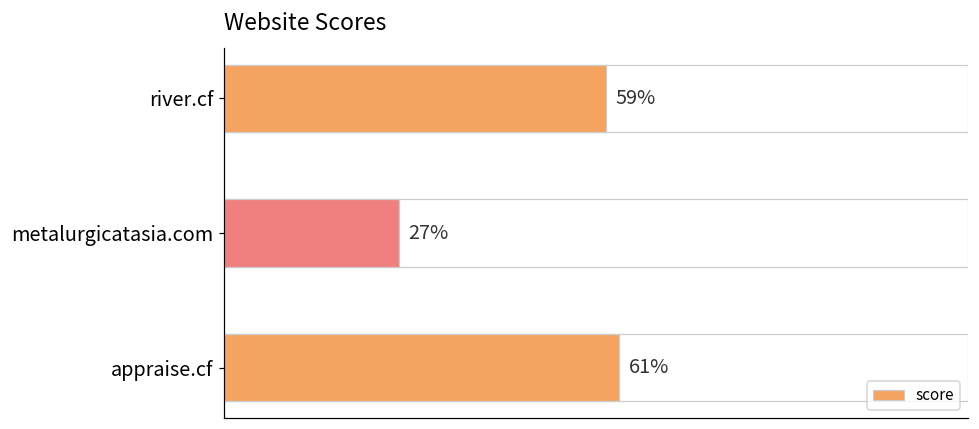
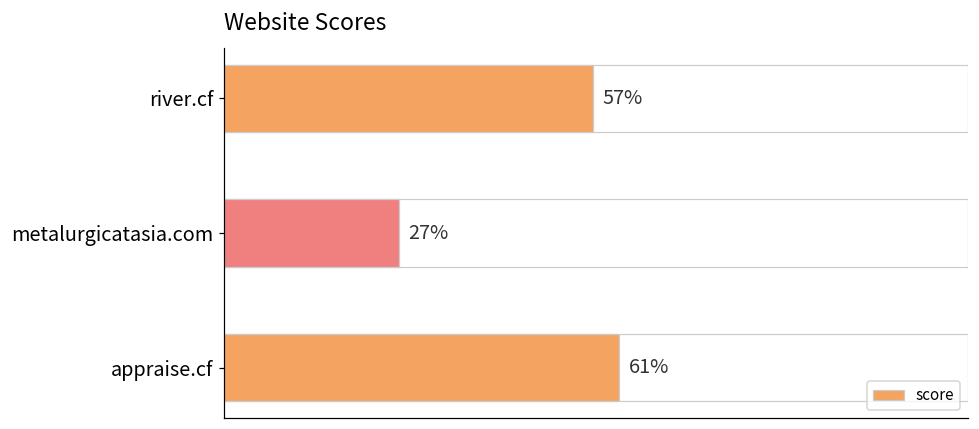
river.cf: 59% -> 57%
